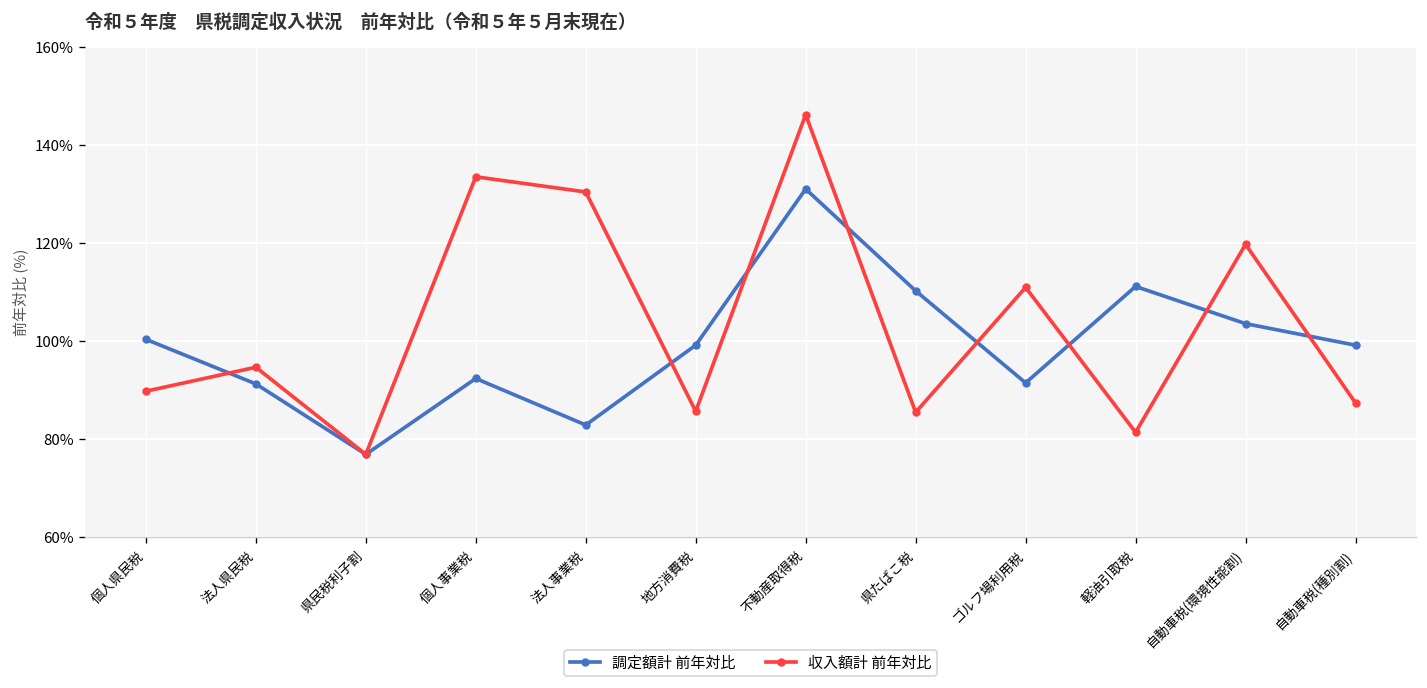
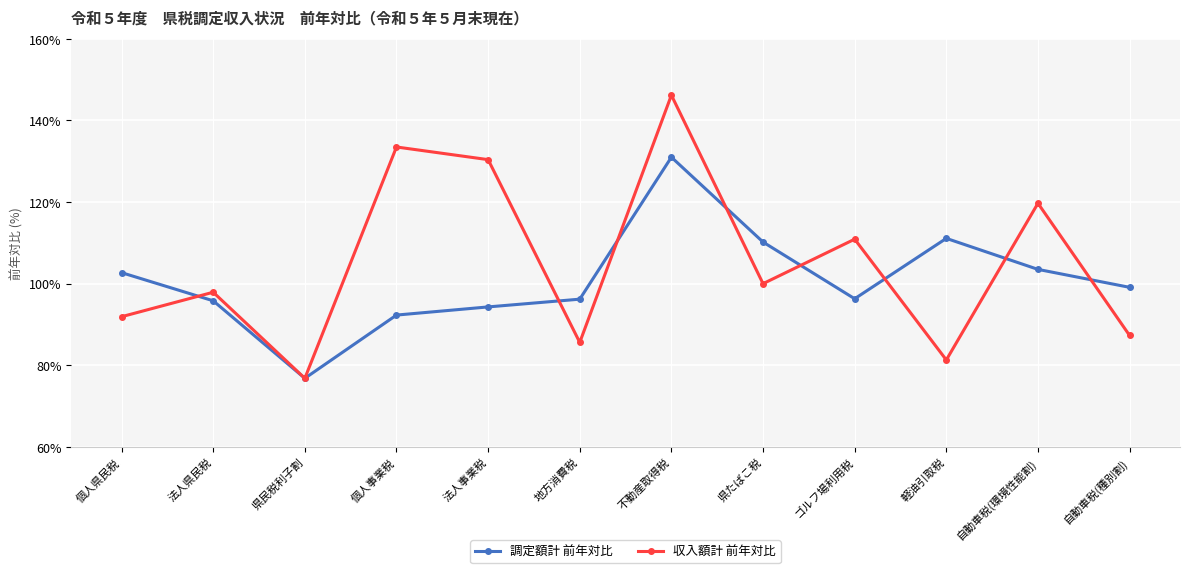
調定額計 前年対比, 個人県民税: 100% -> 103%
収入額計 前年対比, 個人県民税: 90% -> 92%
調定額計 前年対比, 法人県民税: 91% -> 96%
収入額計 前年対比, 法人県民税: 95% -> 98%
調定額計 前年対比, 法人事業税: 83% -> 94%
調定額計 前年対比, 地方消費税: 99% -> 96%
収入額計 前年対比, 県たばこ税: 85% -> 100%
調定額計 前年対比, ゴルフ場利用税: 91% -> 96%
